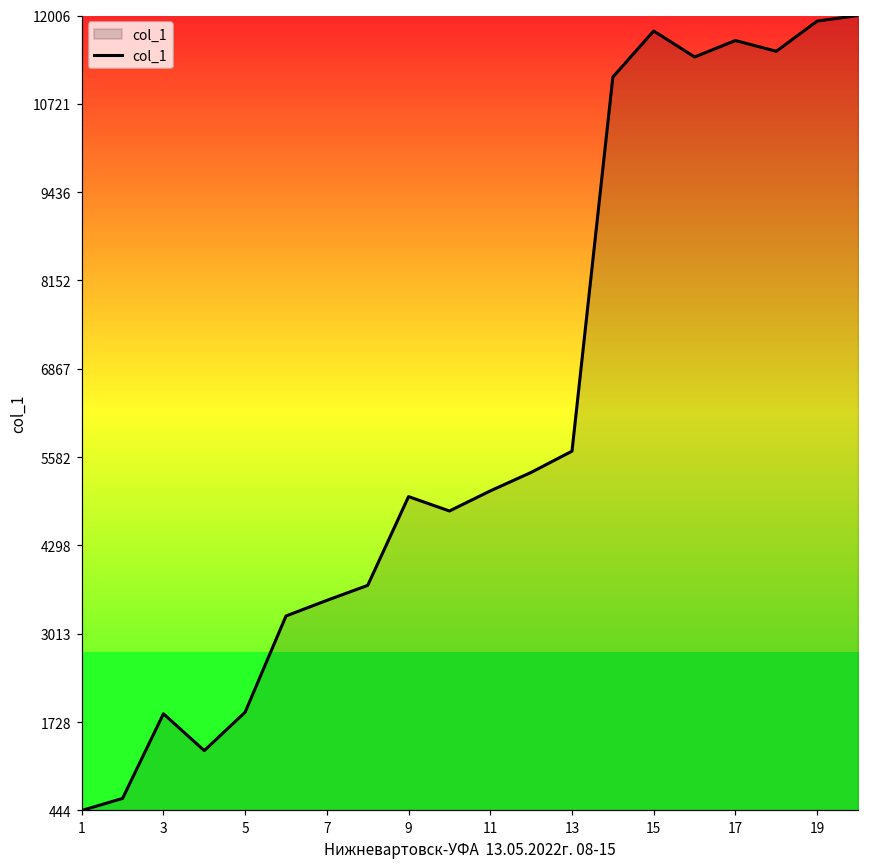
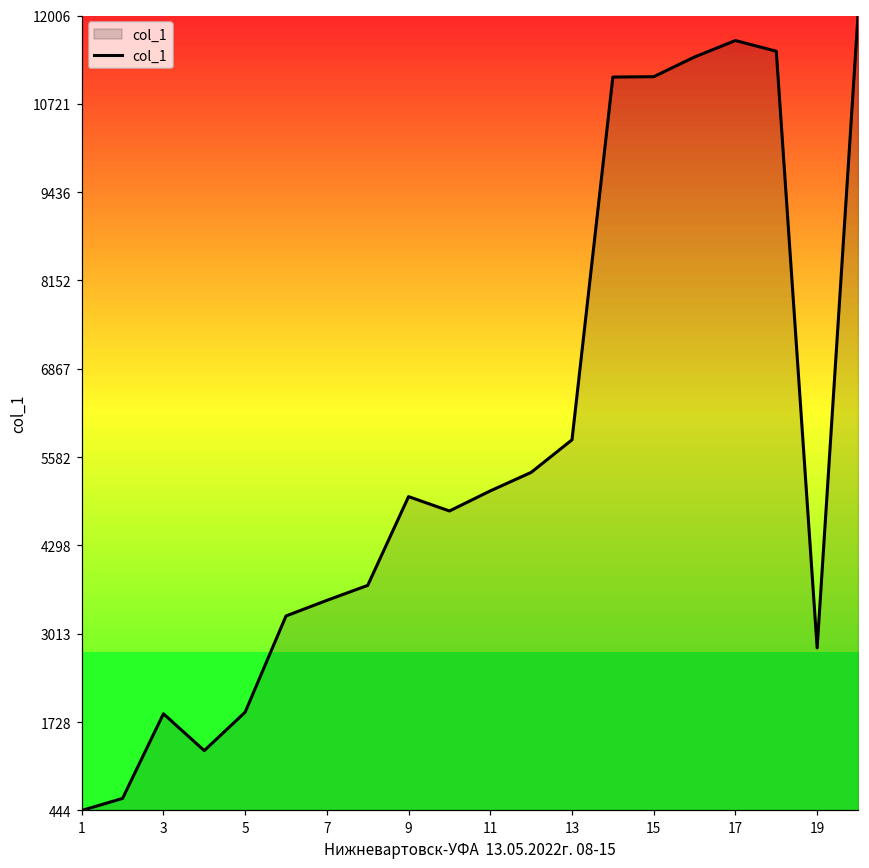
13: 5700 -> 5800
15: 11800 -> 11100
19: 11900 -> 2800
